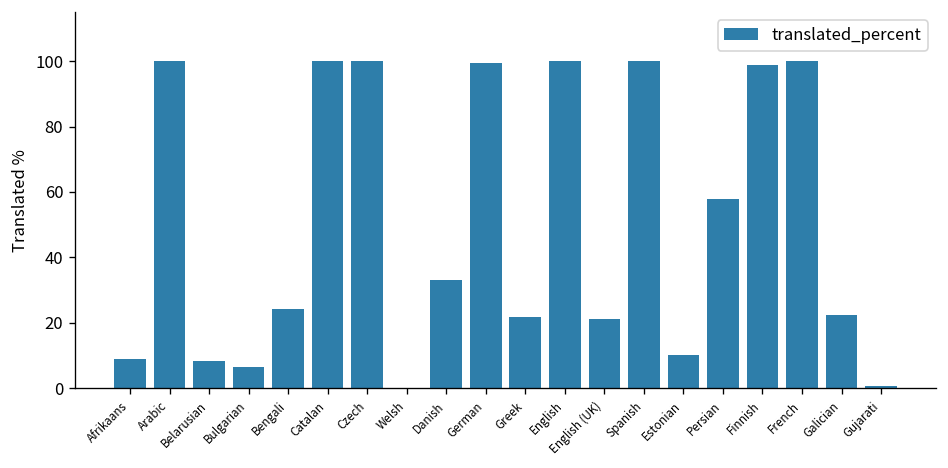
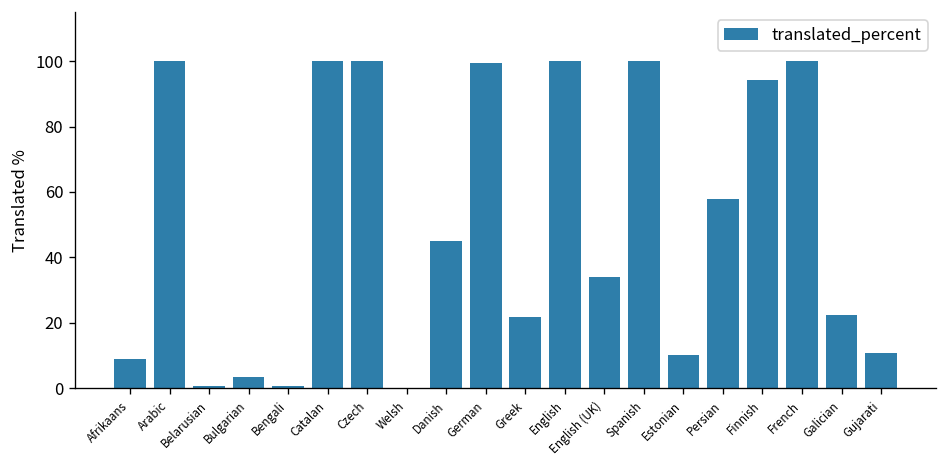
Belarusian: 8 -> 1
Bulgarian: 7 -> 3
Bengali: 24 -> 1
Danish: 33 -> 45
English (UK): 21 -> 34
Finnish: 99 -> 94
Gujarati: 1 -> 11
